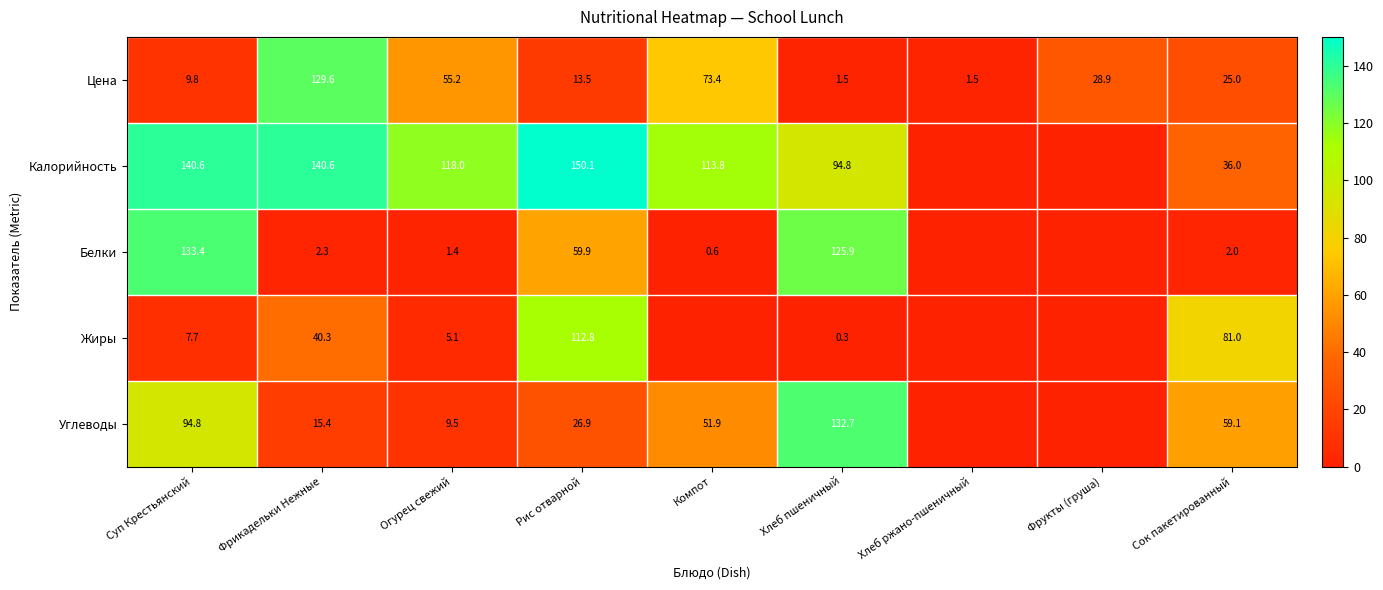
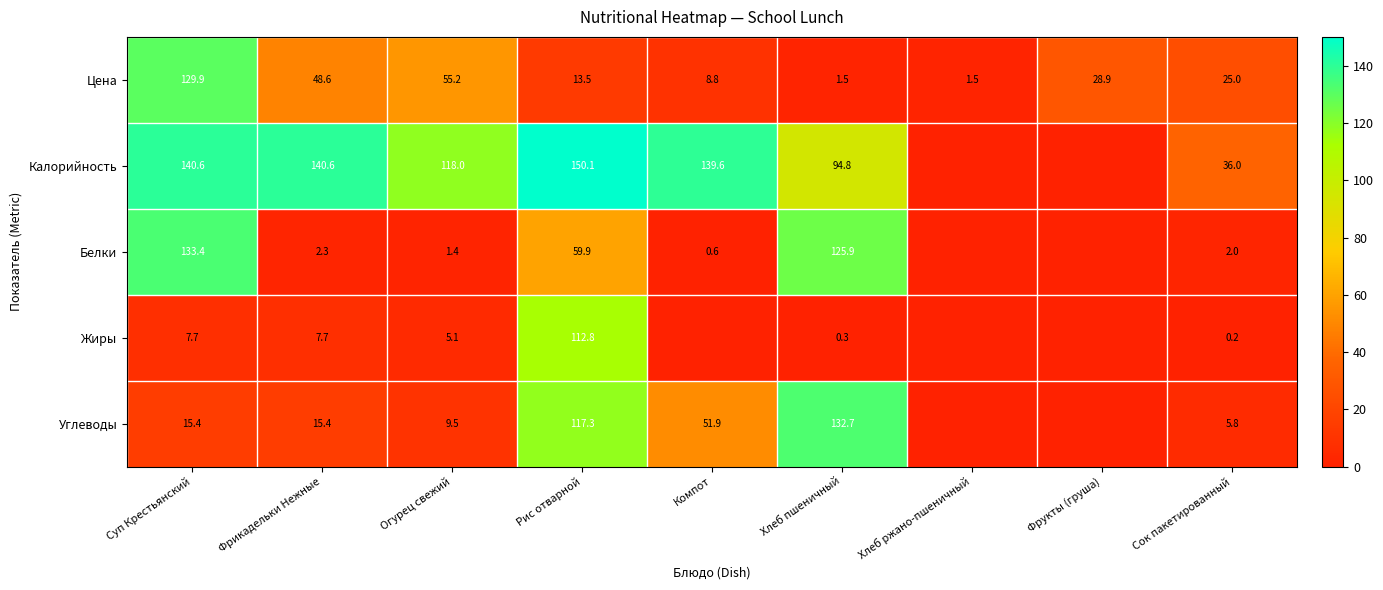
Цена, Суп Крестьянский: 9.8 -> 129.9
Цена, Фрикадельки Нежные: 129.6 -> 48.6
Цена, Компот: 73.4 -> 8.8
Калорийность, Компот: 113.8 -> 139.6
Жиры, Фрикадельки Нежные: 40.3 -> 7.7
Жиры, Сок пакетированный: 81.0 -> 0.2
Углеводы, Суп Крестьянский: 94.8 -> 15.4
Углеводы, Рис отварной: 26.9 -> 117.3
Углеводы, Сок пакетированный: 59.1 -> 5.8
